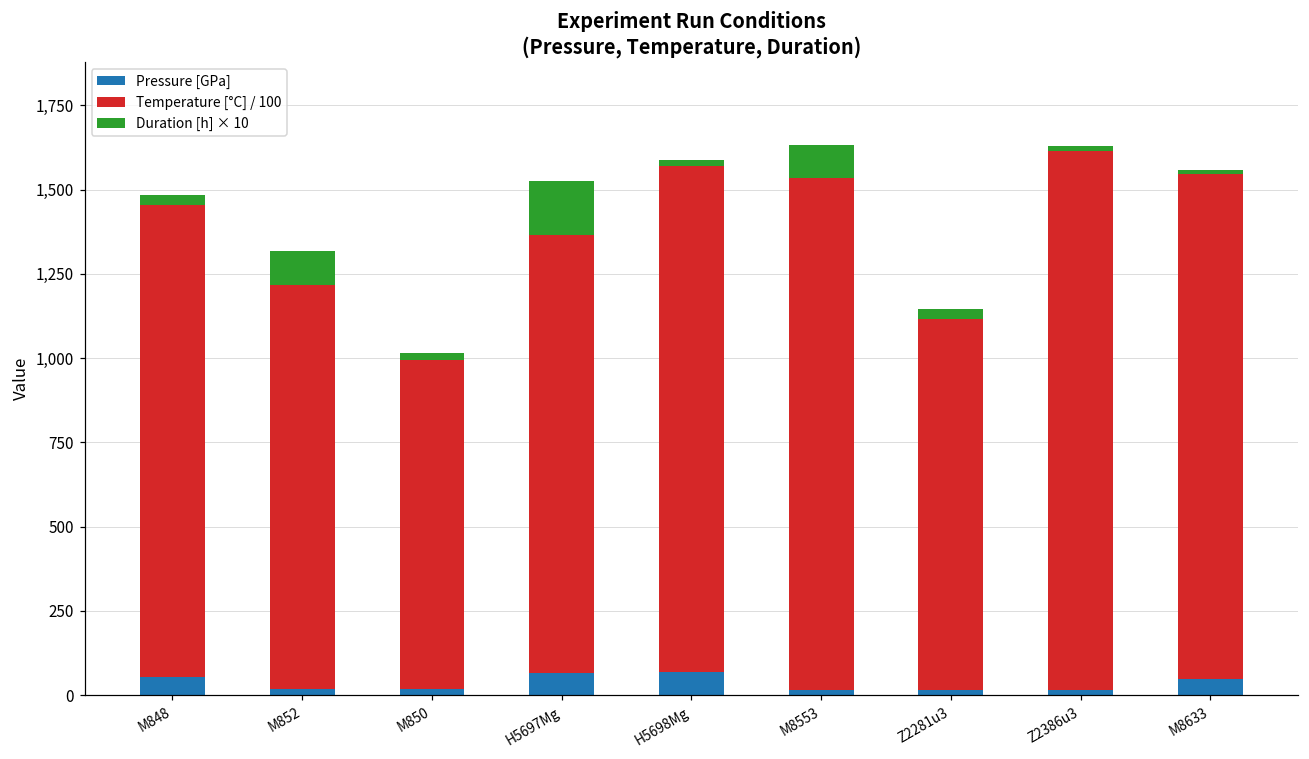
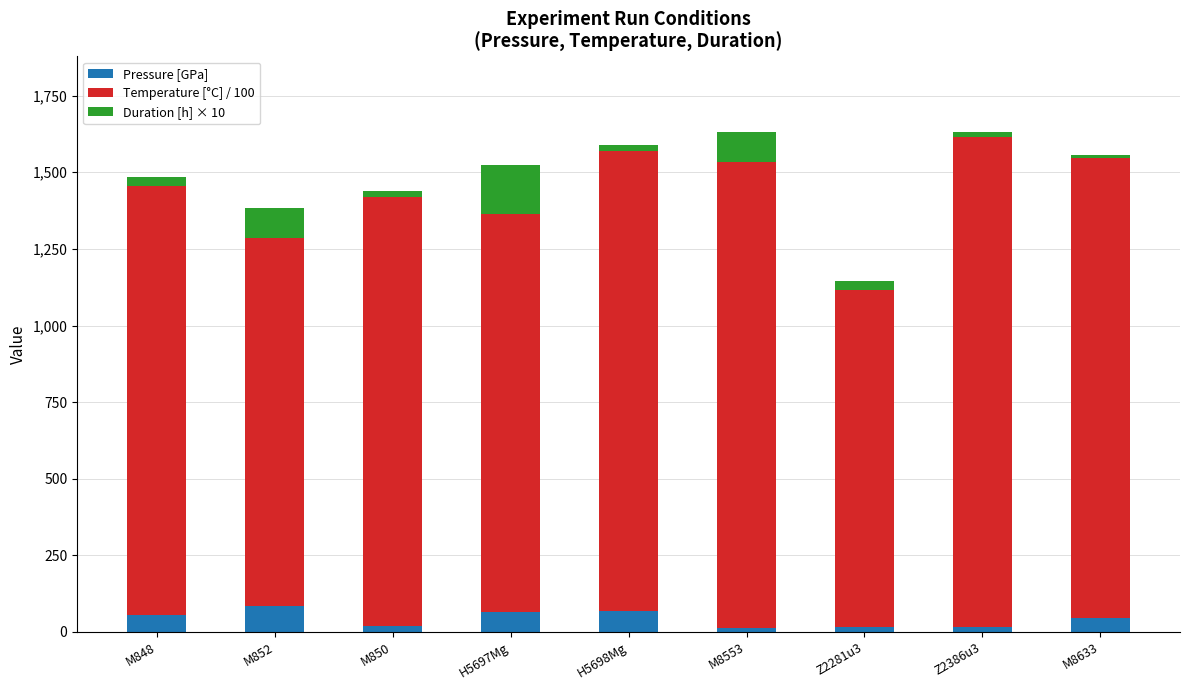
Pressure [GPa], M852: 20 -> 80
Temperature [°C] / 100, M850: 980 -> 1,400
